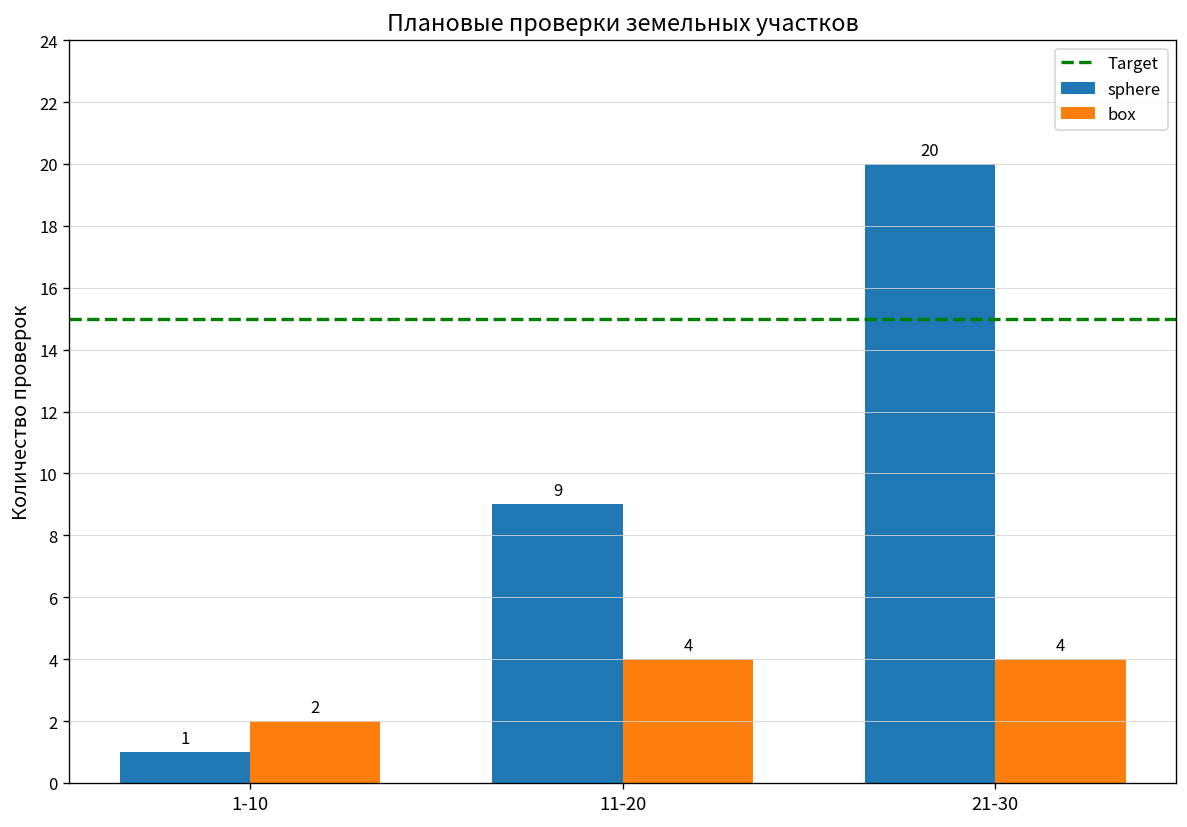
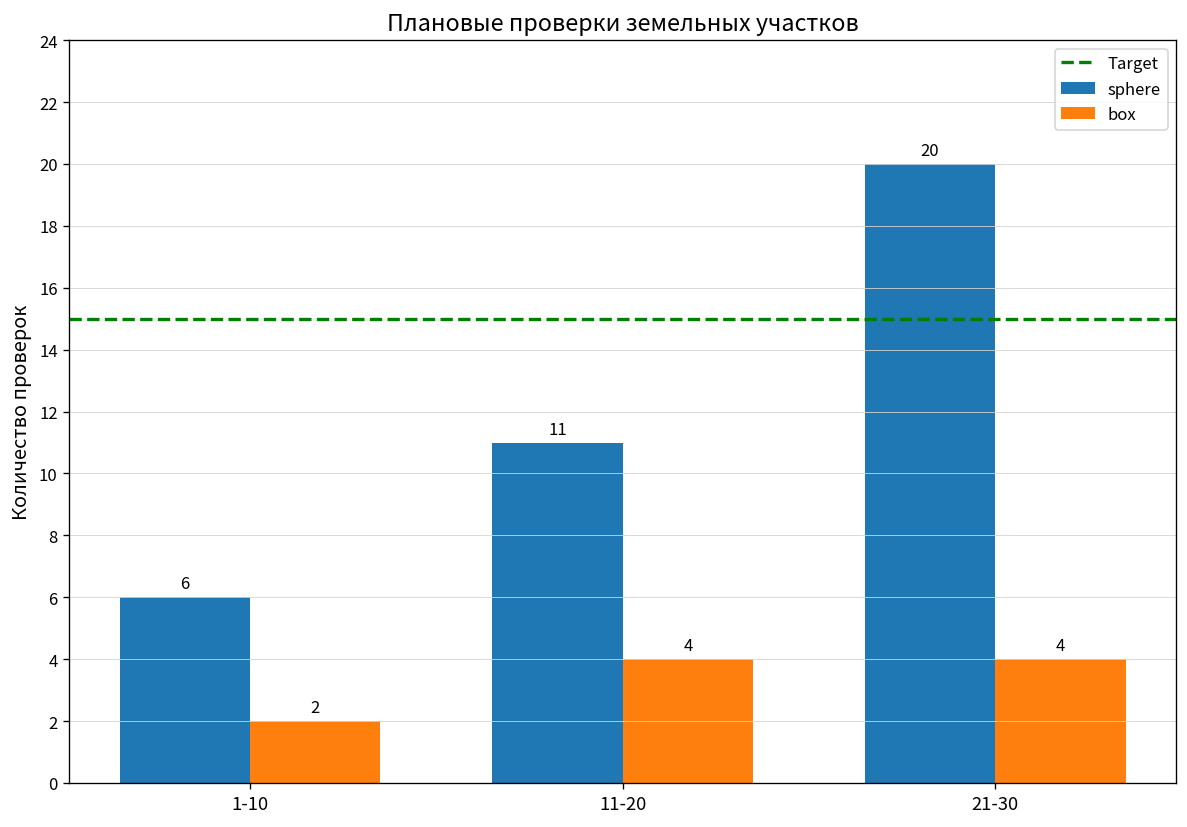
sphere, 1-10: 1 -> 6
sphere, 11-20: 9 -> 11
